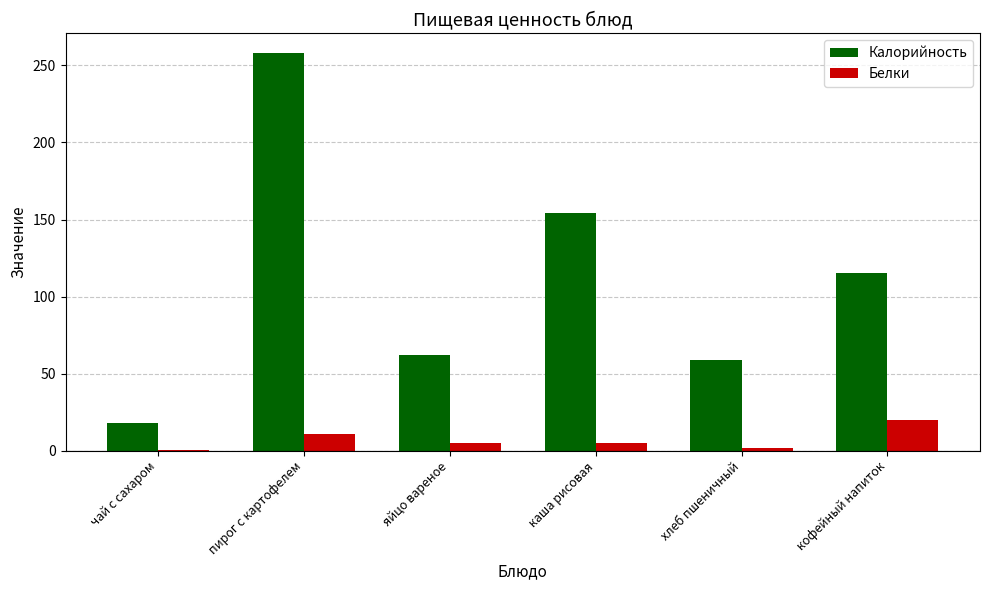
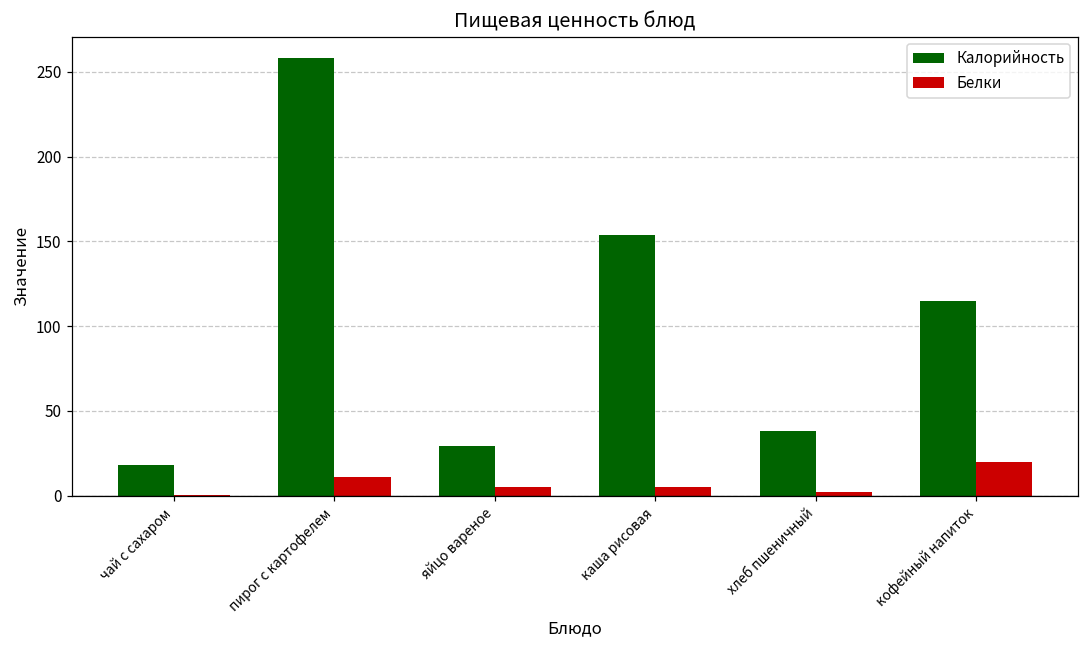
Калорийность, яйцо вареное: 62 -> 29
Калорийность, хлеб пшеничный: 59 -> 38
